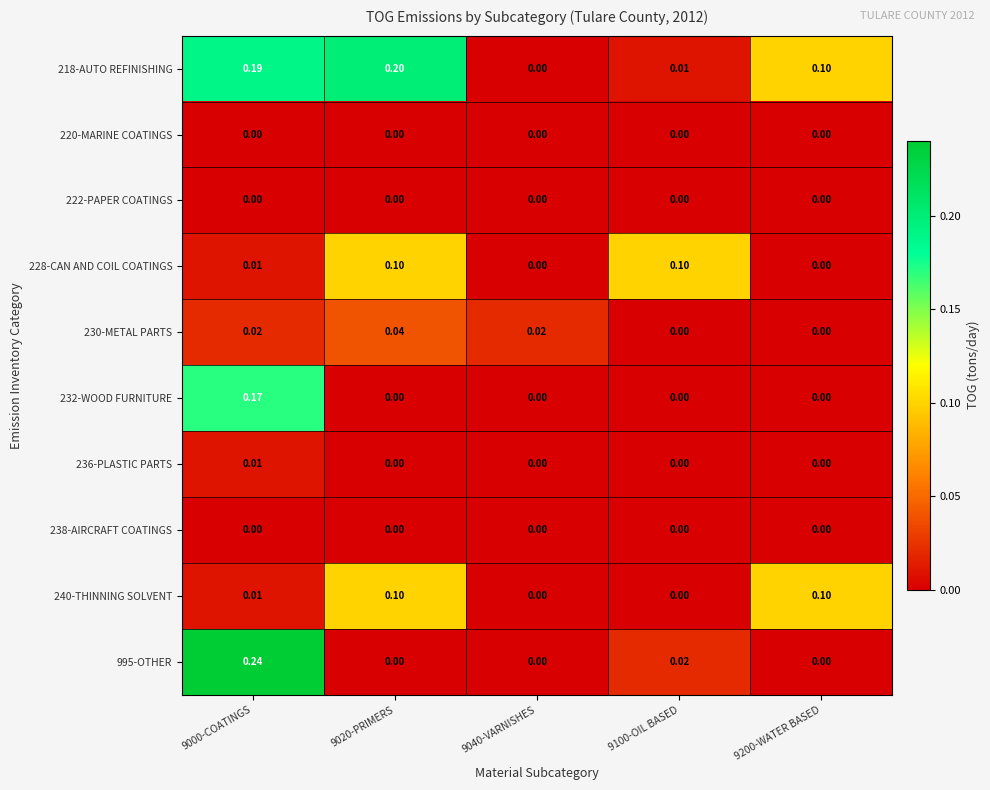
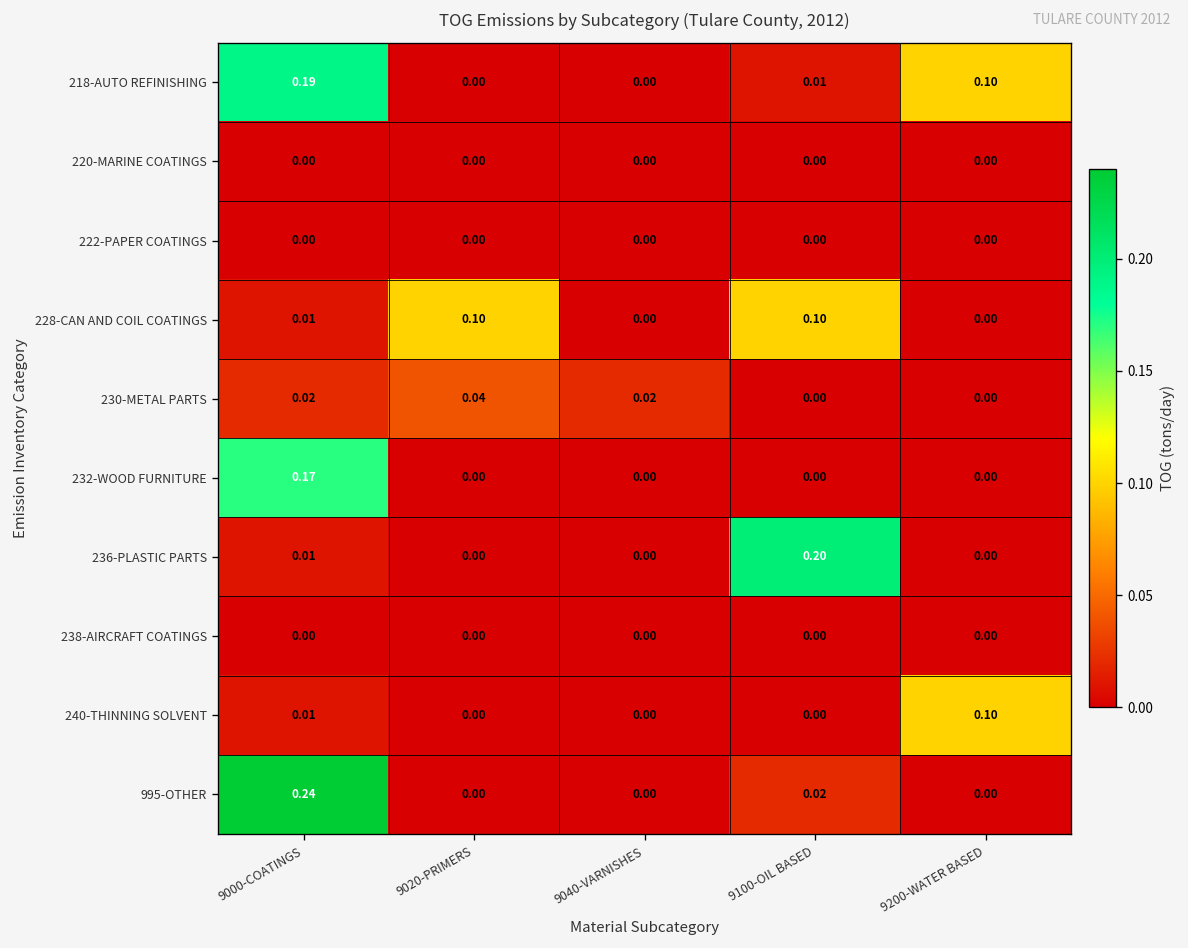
218-AUTO REFINISHING, 9020-PRIMERS: 0.20 -> 0.00
236-PLASTIC PARTS, 9100-OIL BASED: 0.00 -> 0.20
240-THINNING SOLVENT, 9020-PRIMERS: 0.10 -> 0.00
